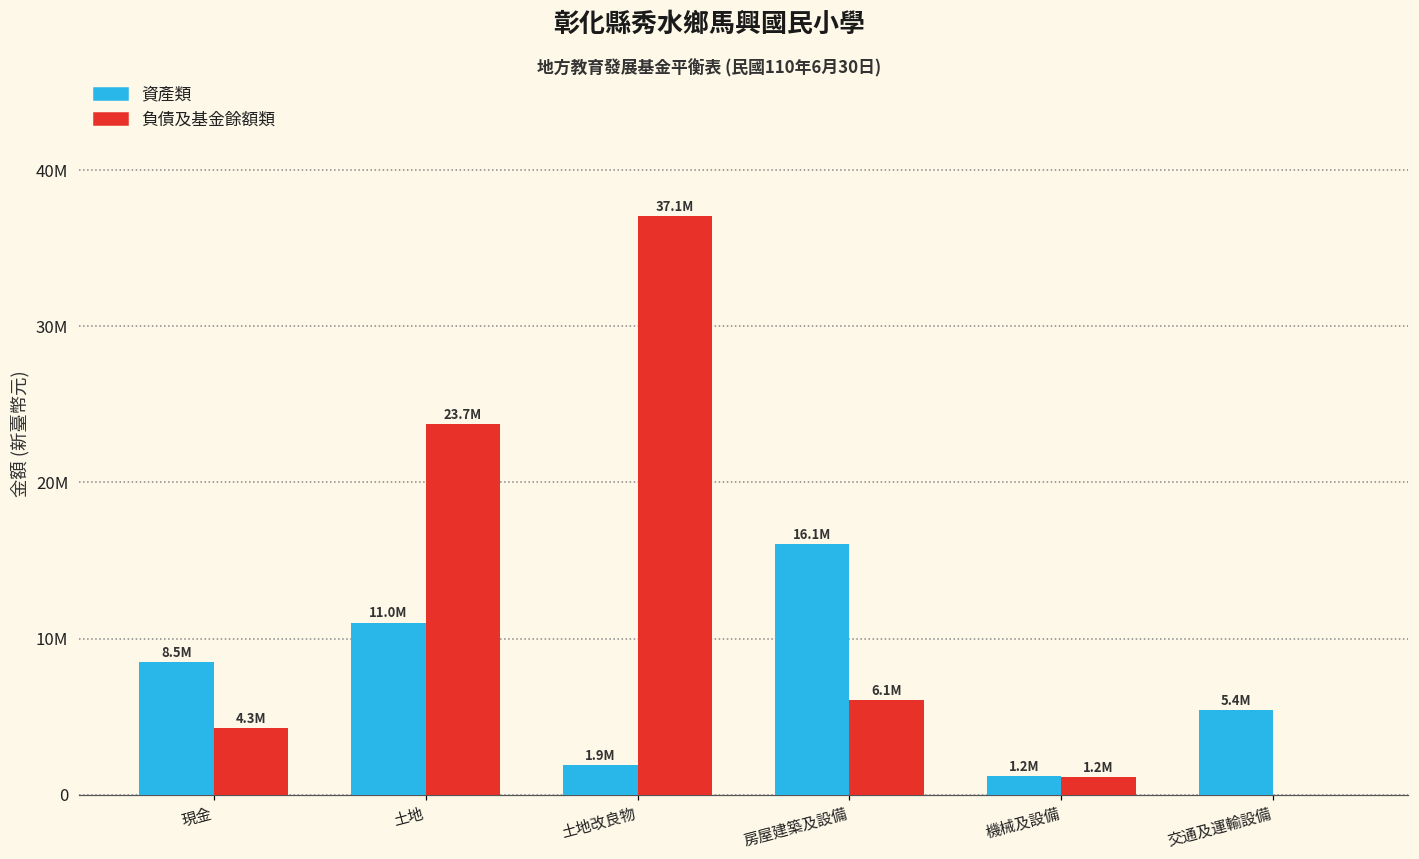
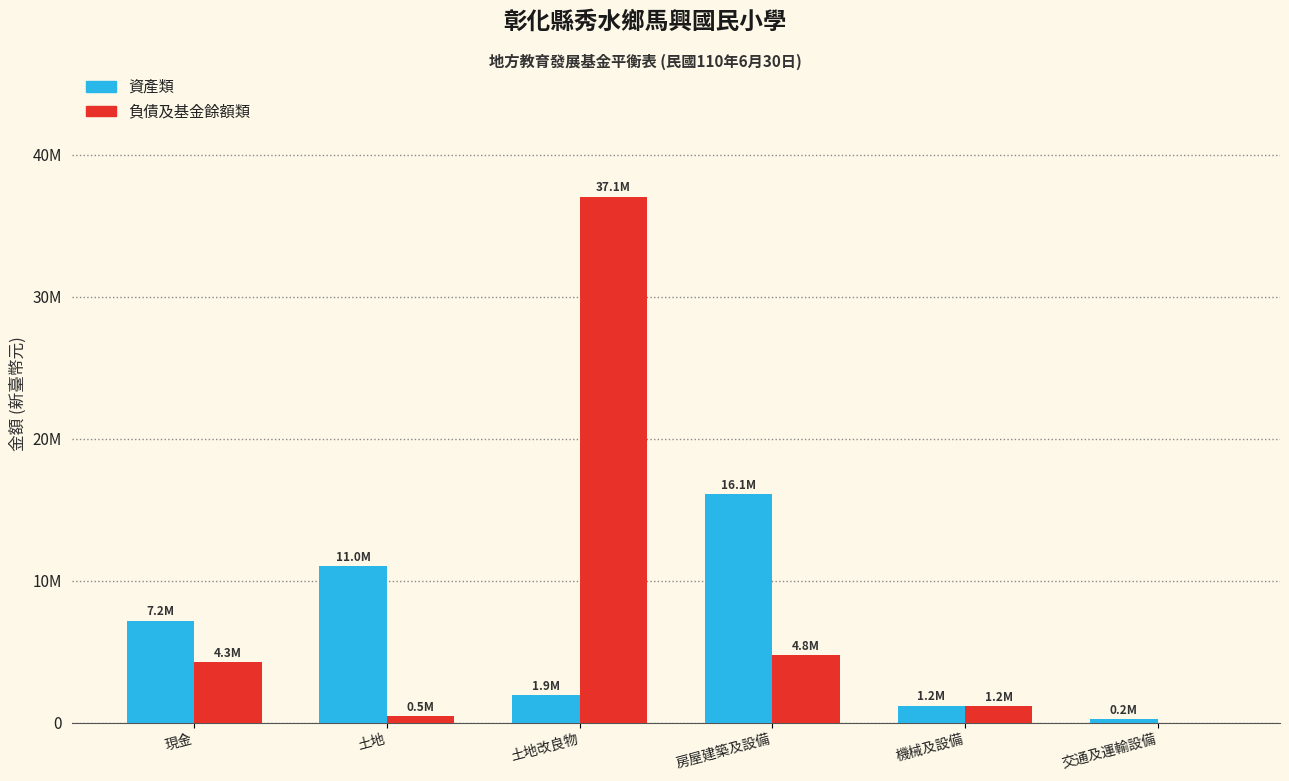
資產類, 現金: 8.5M -> 7.2M
負債及基金餘額類, 土地: 23.7M -> 0.5M
負債及基金餘額類, 房屋建築及設備: 6.1M -> 4.8M
資產類, 交通及運輸設備: 5.4M -> 0.2M
